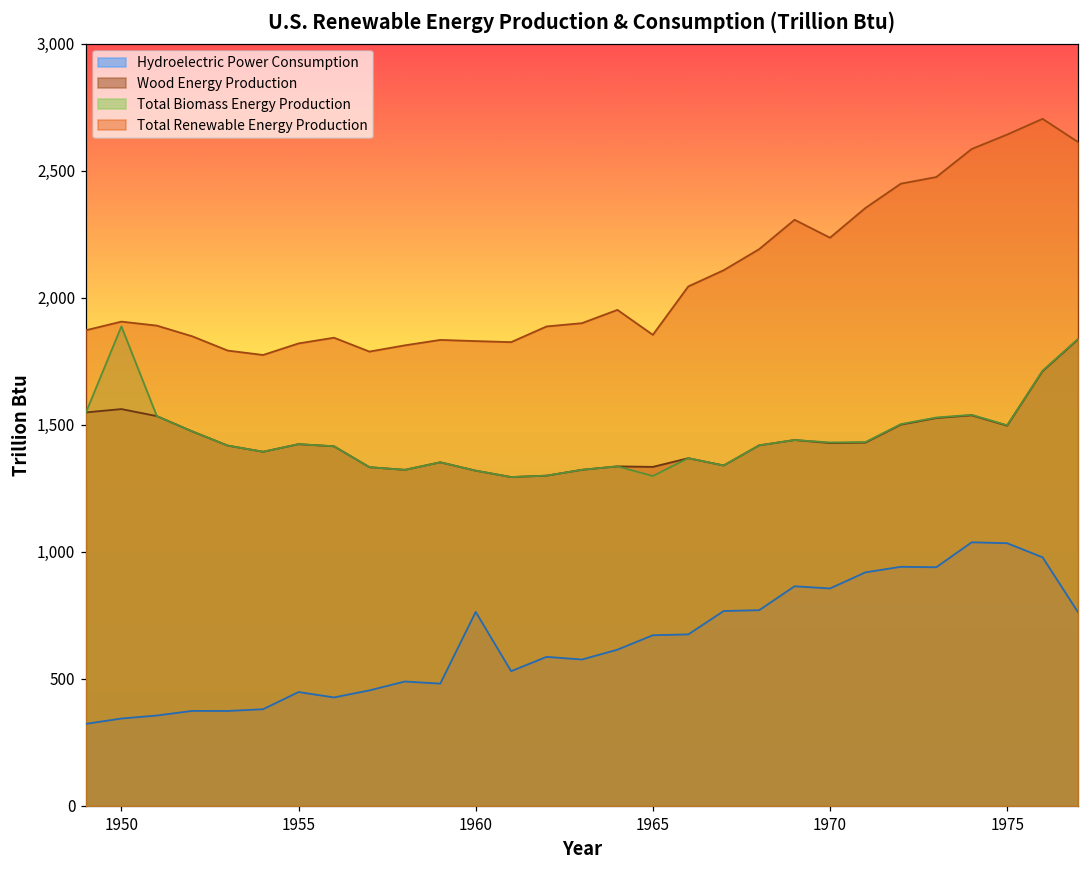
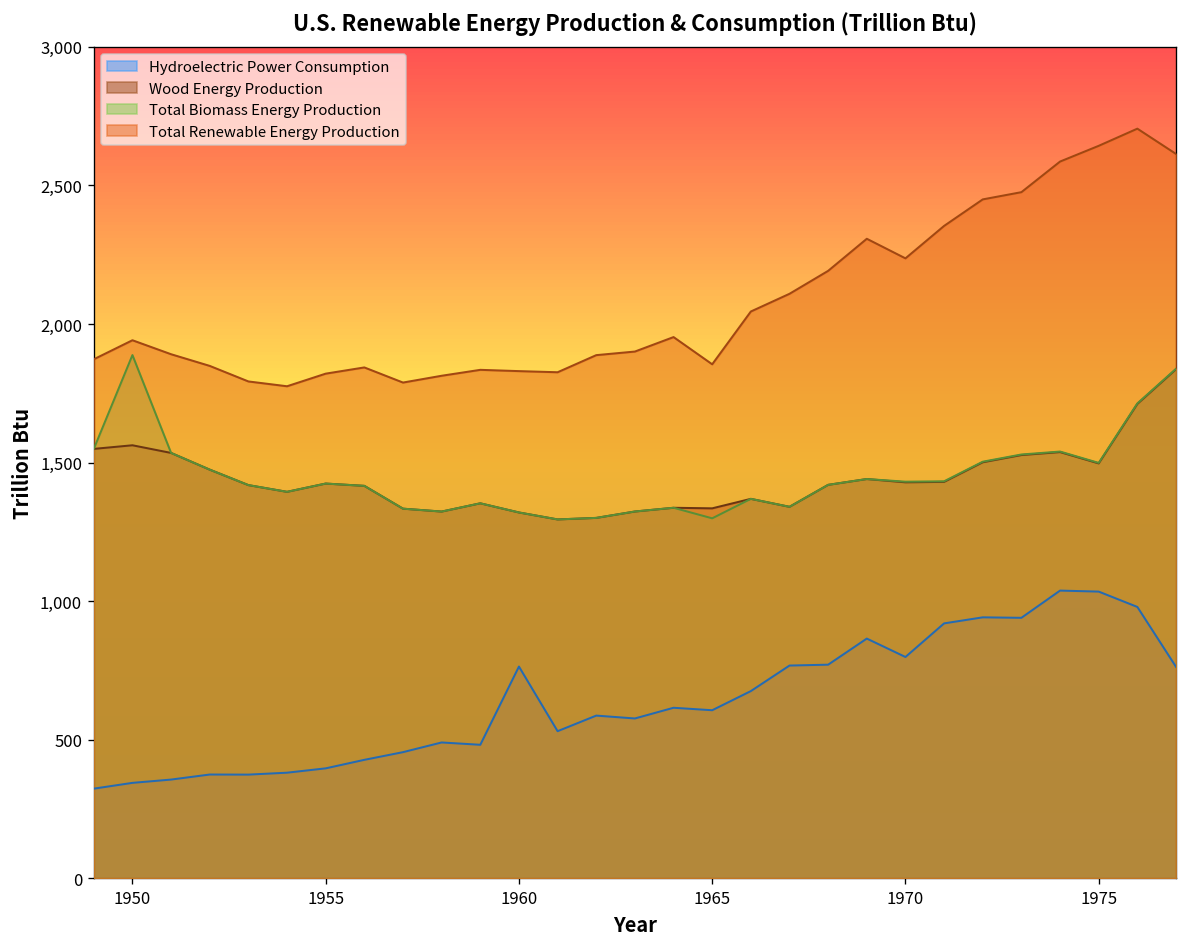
Total Renewable Energy Production, 1950: 1,910 -> 1,940
Hydroelectric Power Consumption, 1955: 450 -> 400
Hydroelectric Power Consumption, 1965: 670 -> 610
Hydroelectric Power Consumption, 1970: 860 -> 800
